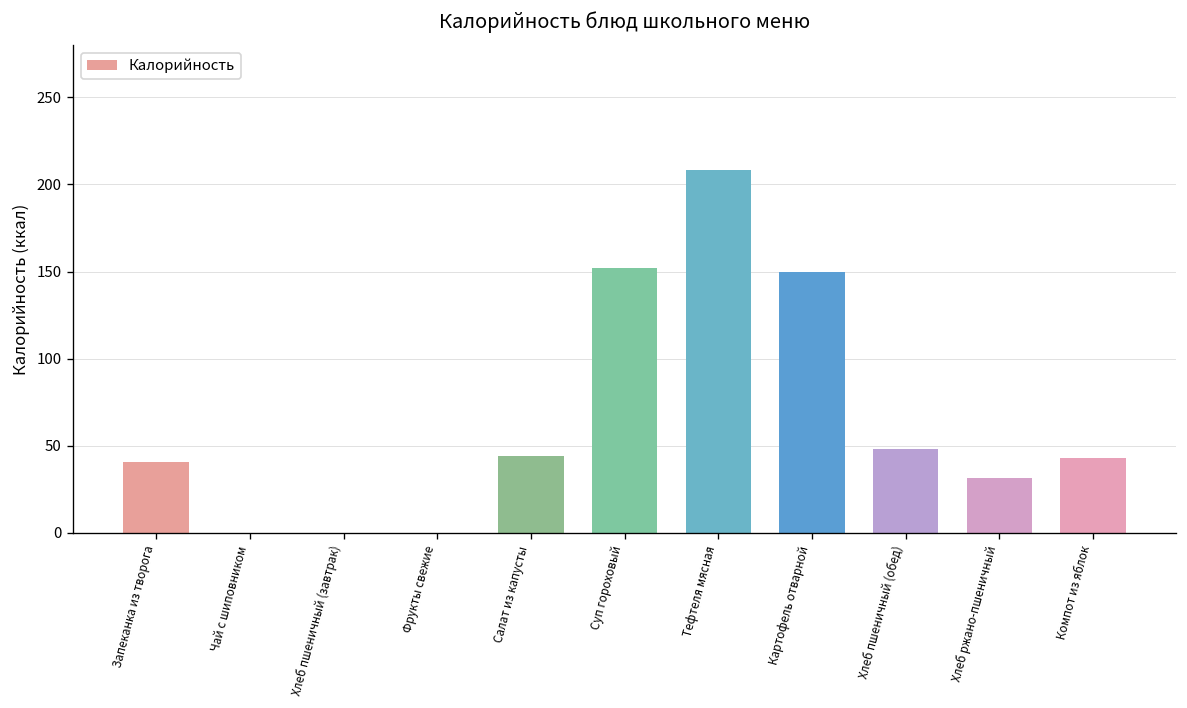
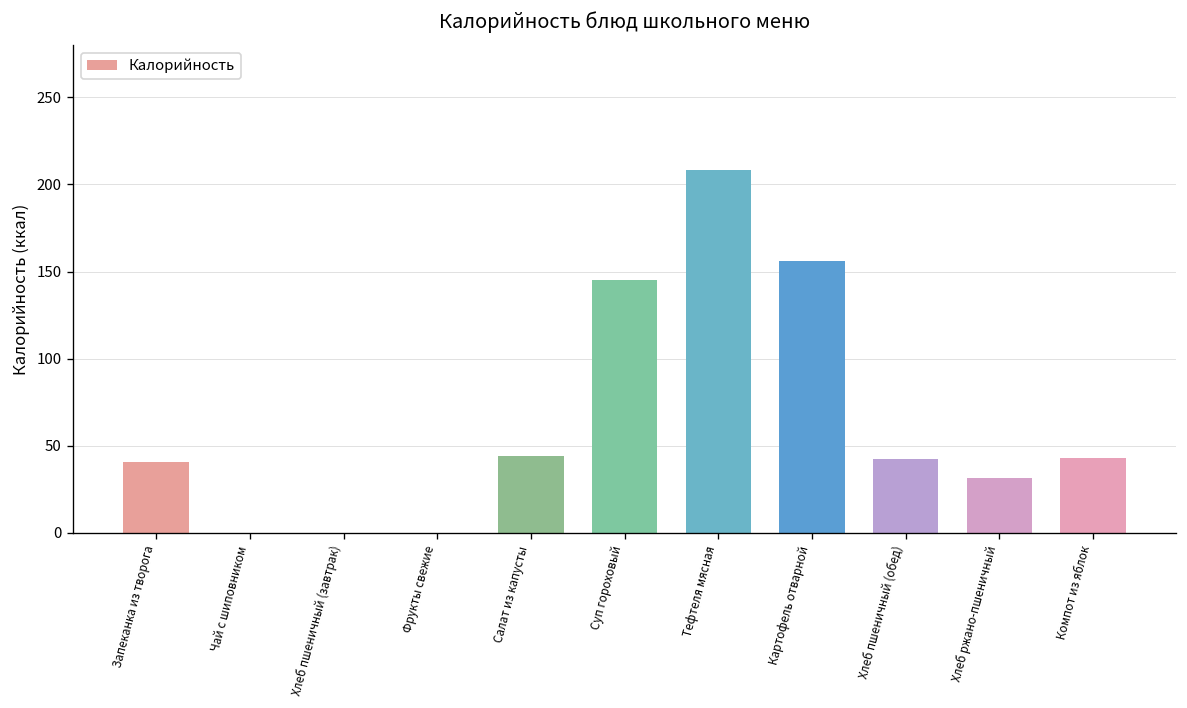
Суп гороховый: 152 -> 145
Картофель отварной: 150 -> 156
Хлеб пшеничный (обед): 48 -> 43
